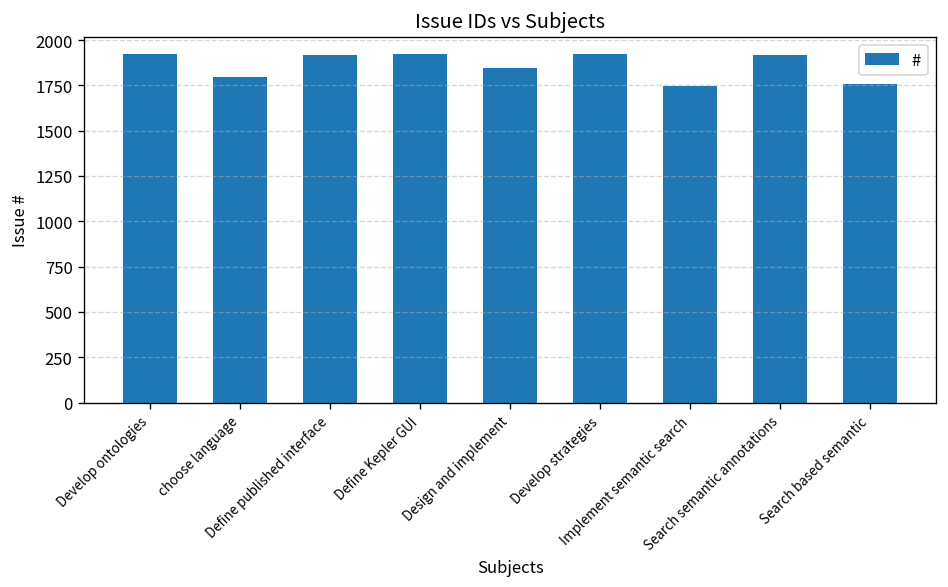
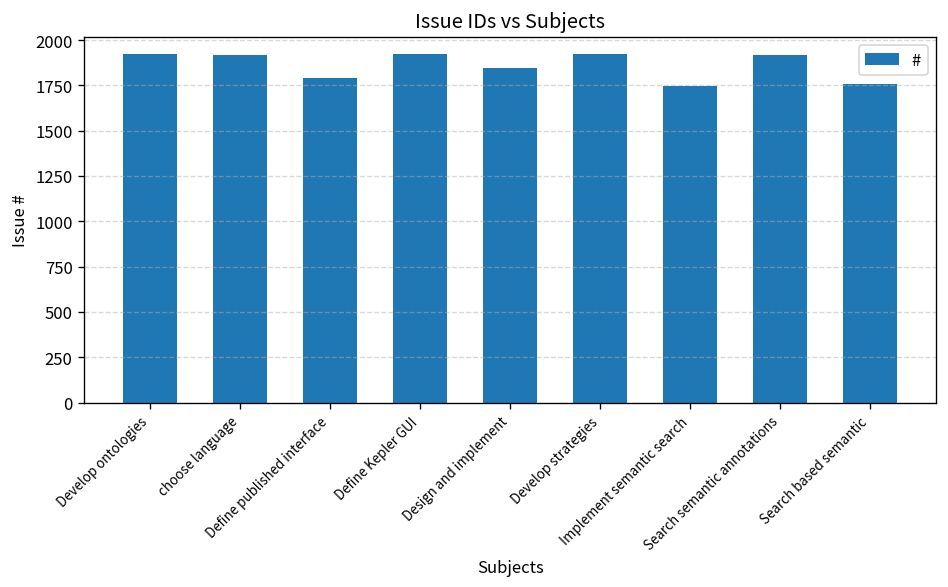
choose language: 1800 -> 1920
Define published interface: 1920 -> 1790
